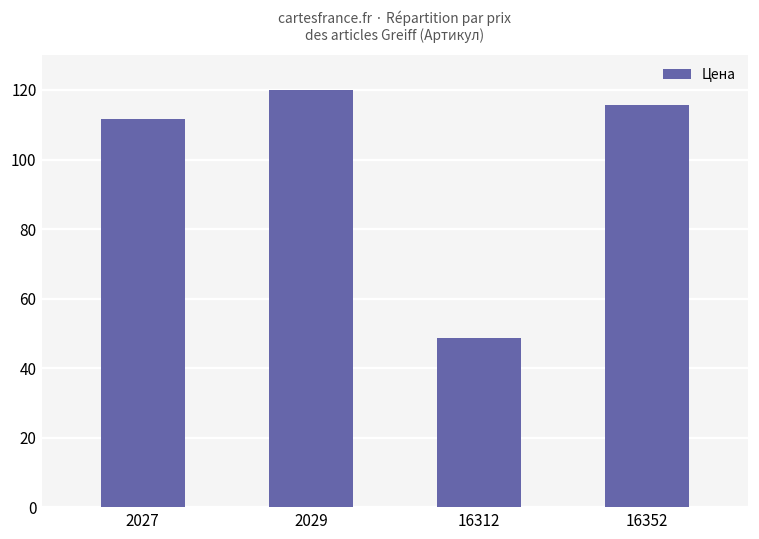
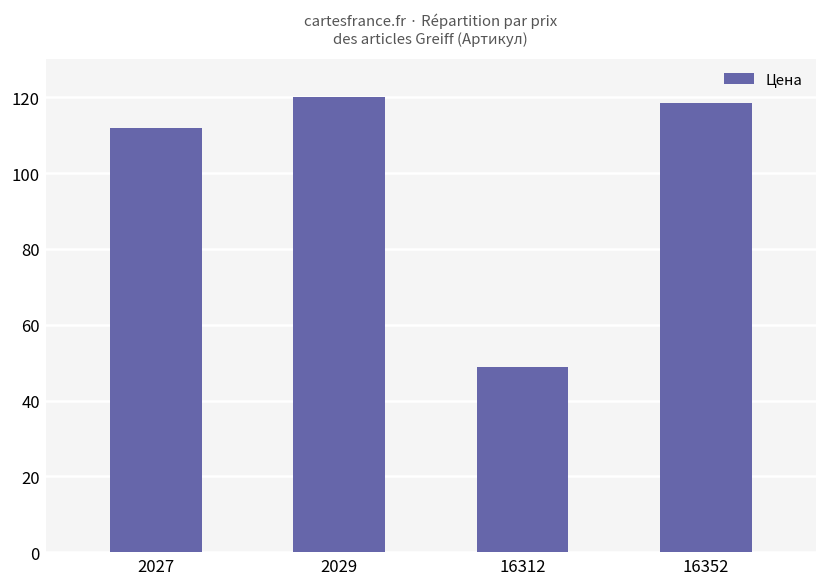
16352: 116 -> 118
